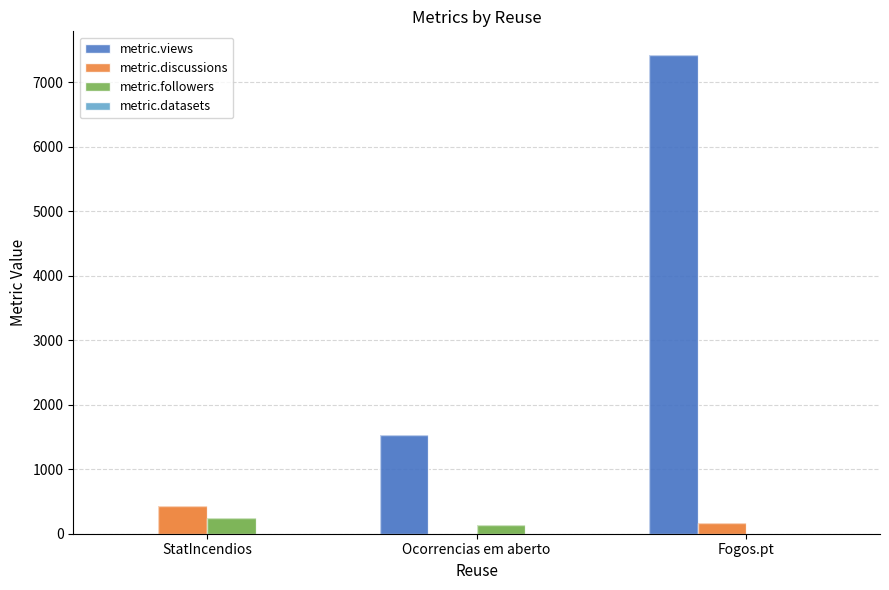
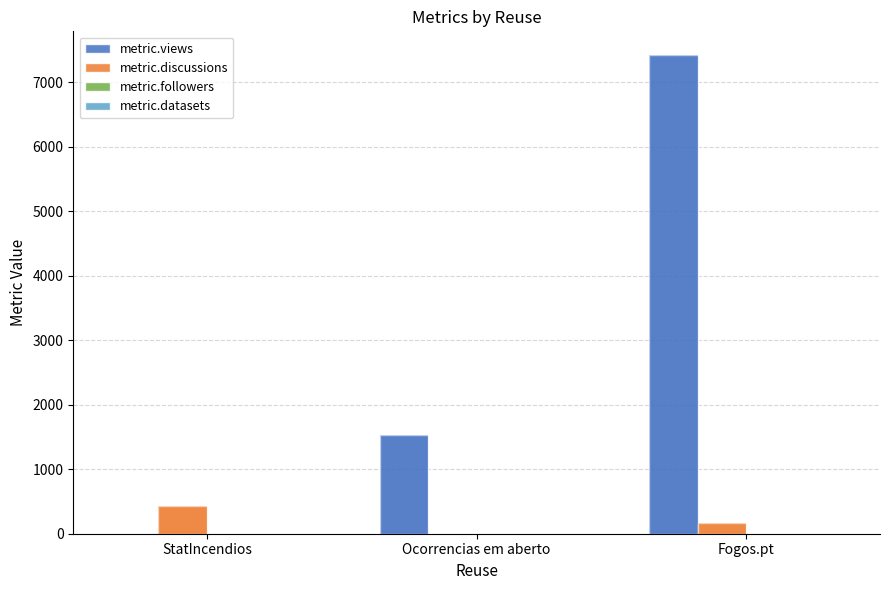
metric.followers, StatIncendios: 200 -> 0
metric.followers, Ocorrencias em aberto: 100 -> 0
